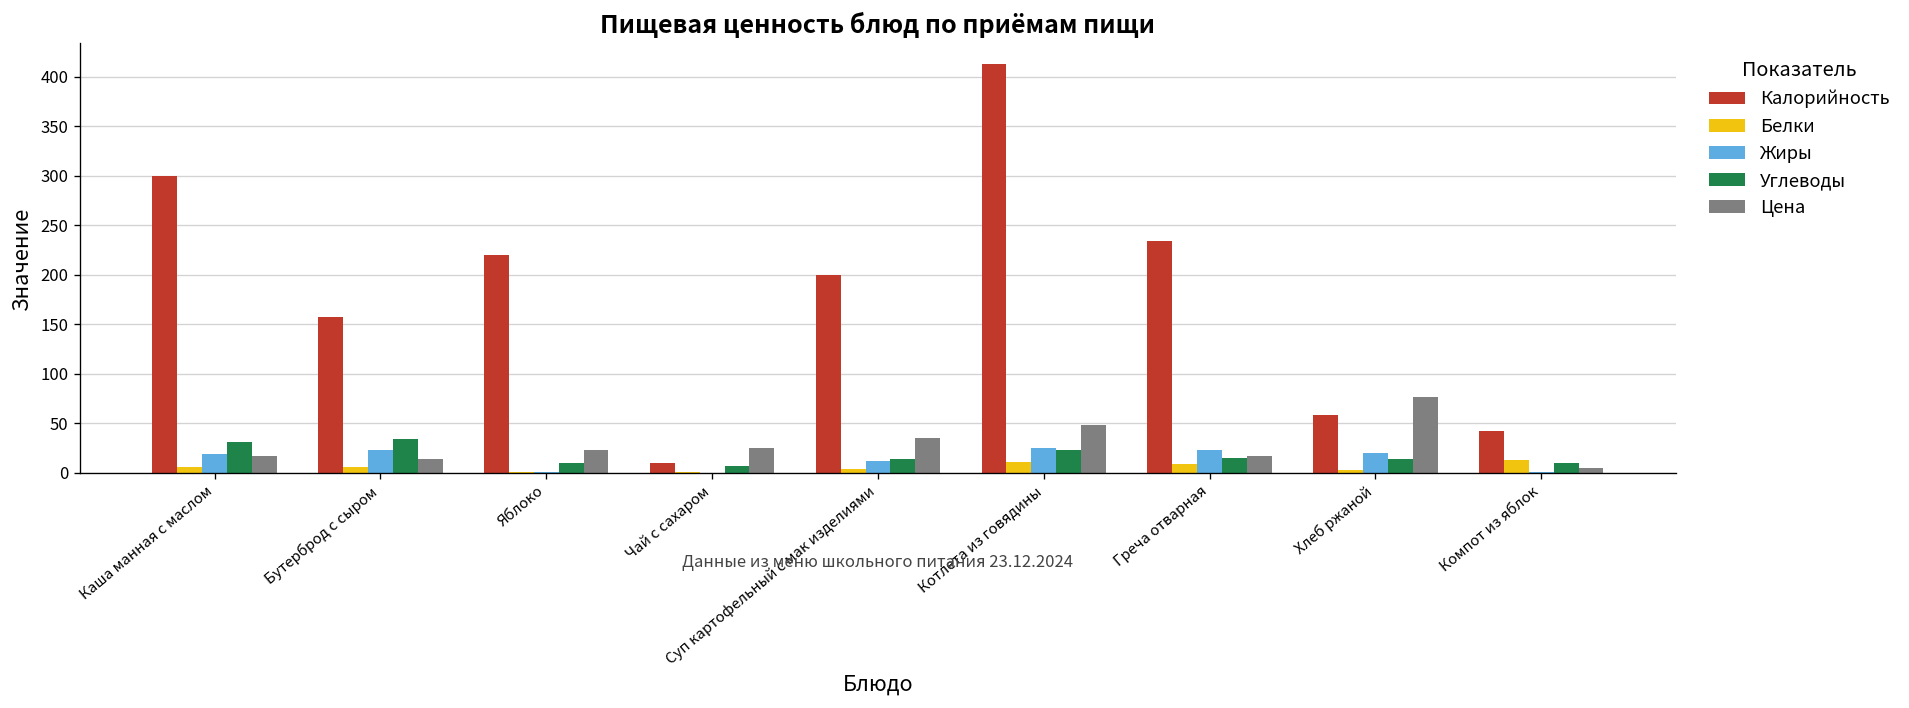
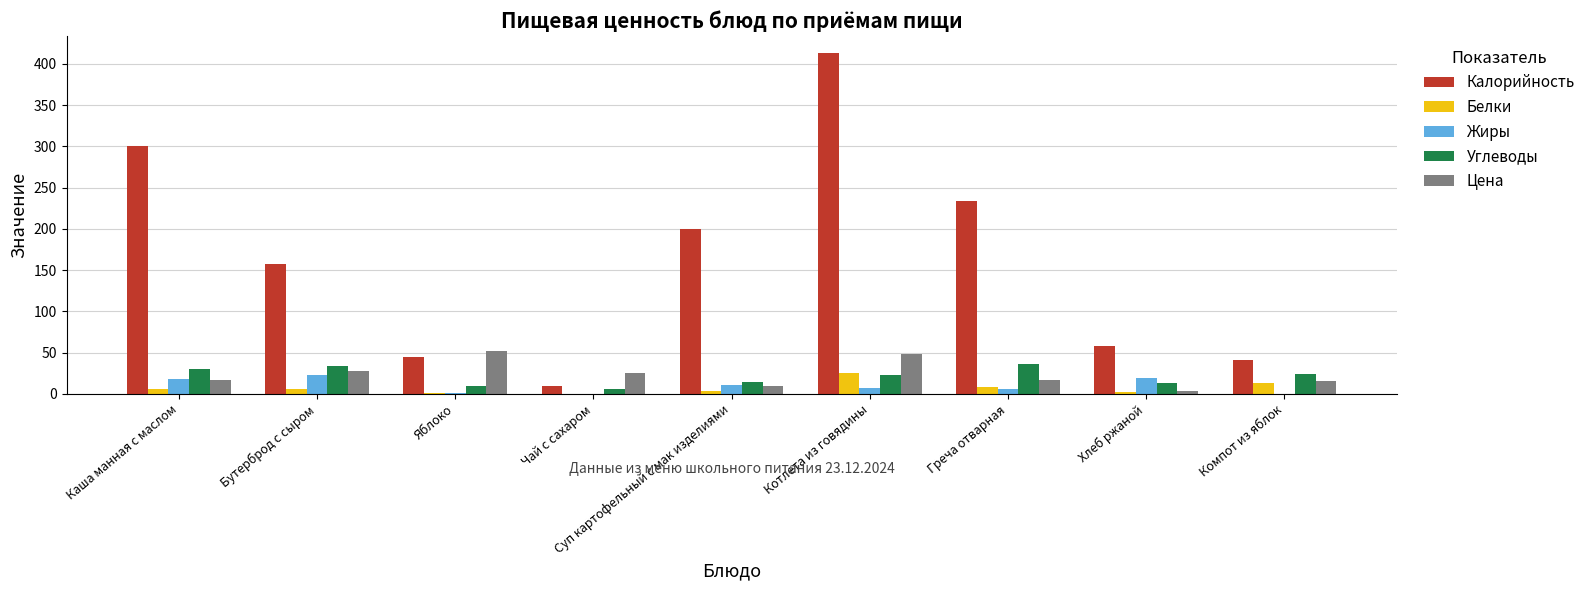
Цена, Бутерброд с сыром: 10 -> 30
Калорийность, Яблоко: 220 -> 40
Цена, Яблоко: 20 -> 50
Цена, Суп картофельный с мак изделиями: 40 -> 10
Белки, Котлета из говядины: 10 -> 30
Жиры, Котлета из говядины: 20 -> 10
Жиры, Греча отварная: 20 -> 10
Углеводы, Греча отварная: 20 -> 40
Цена, Хлеб ржаной: 80 -> 0
Углеводы, Компот из яблок: 10 -> 20
Цена, Компот из яблок: 10 -> 20
